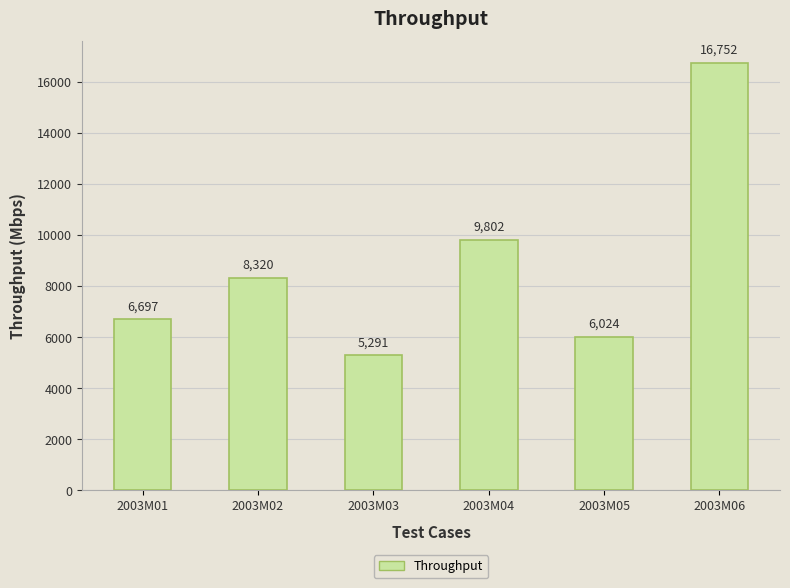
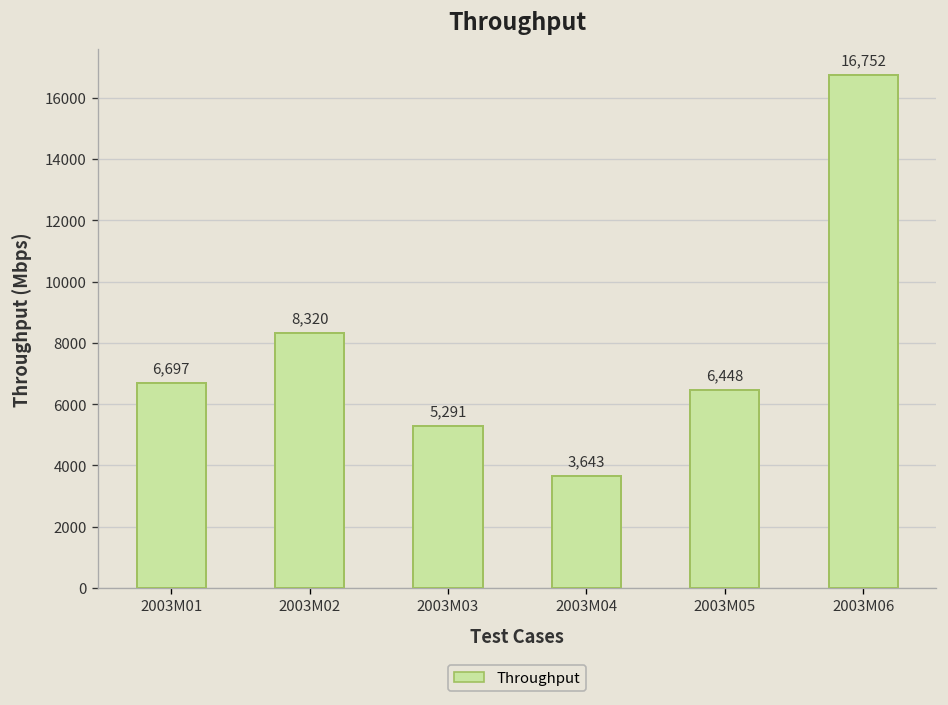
2003M04: 9,802 -> 3,643
2003M05: 6,024 -> 6,448
